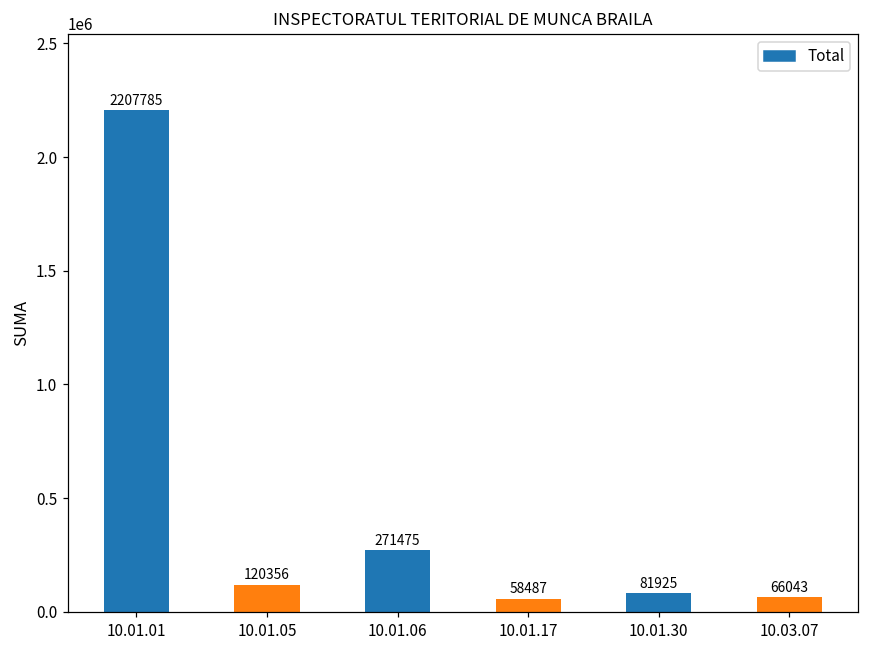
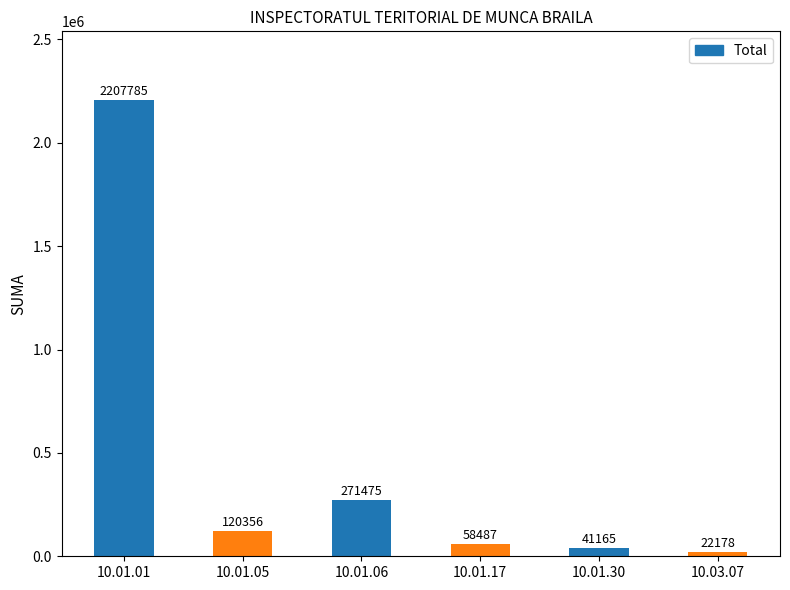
10.01.30: 81925 -> 41165
10.03.07: 66043 -> 22178
